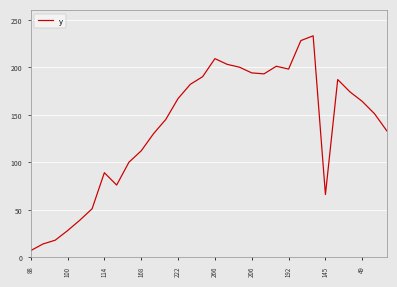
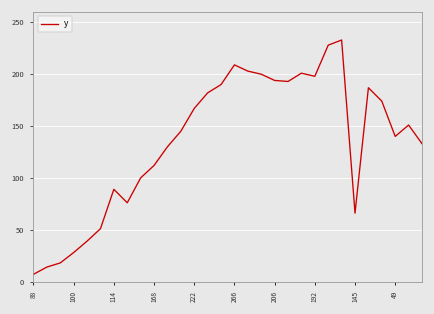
49: 160 -> 140
